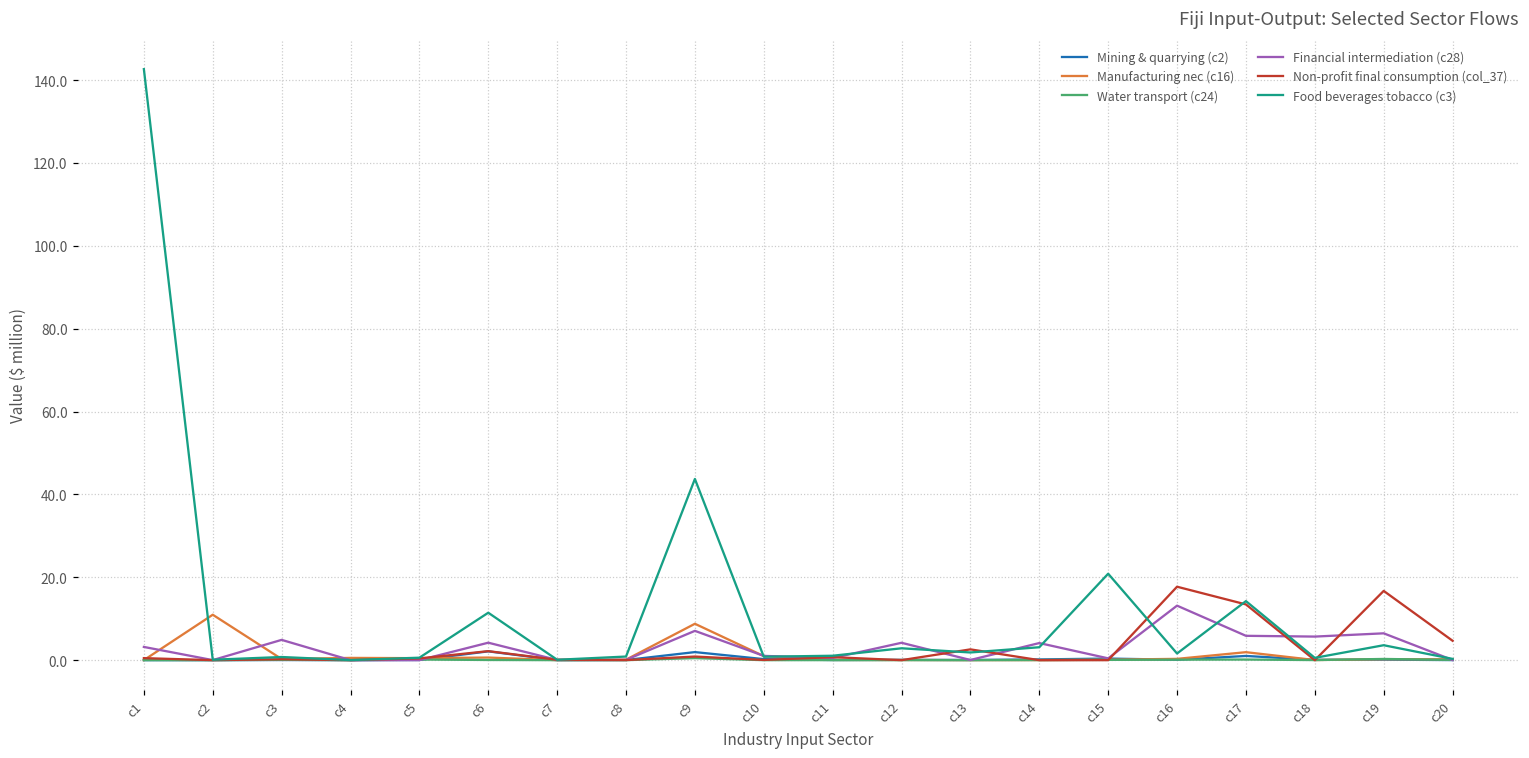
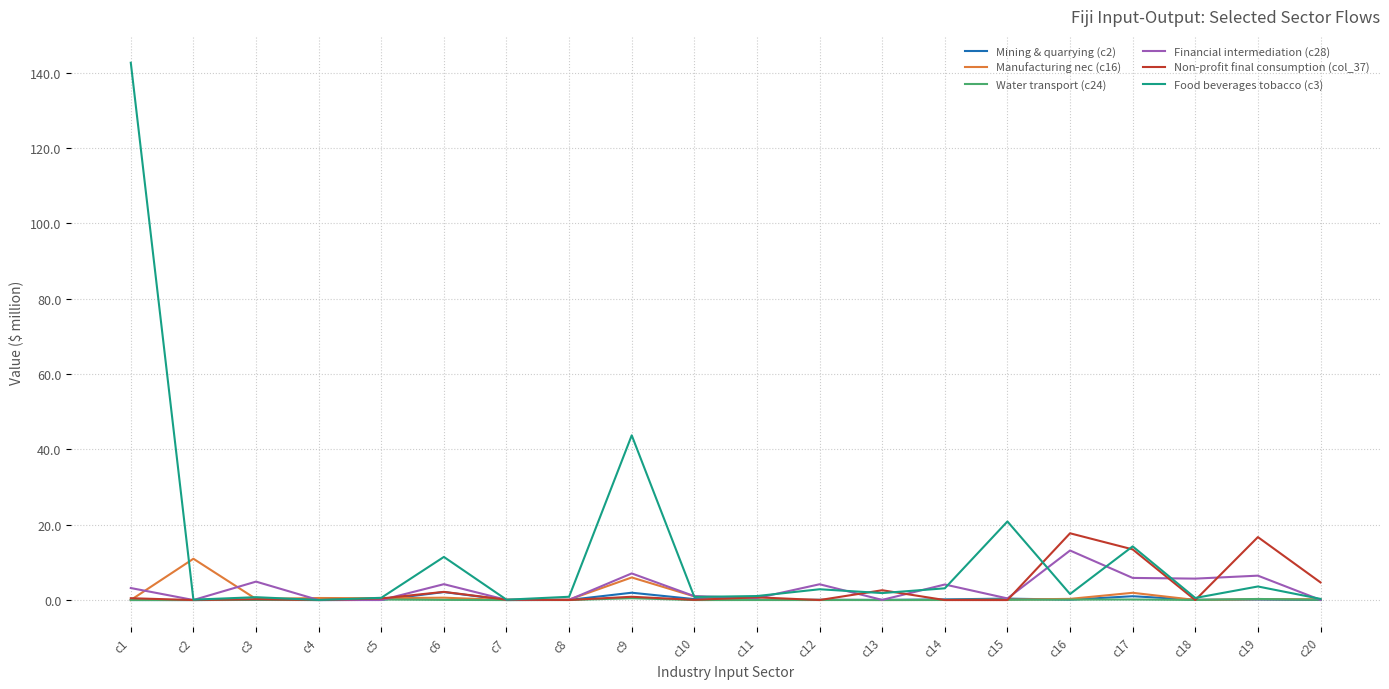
Manufacturing nec (c16), c9: 9 -> 6
